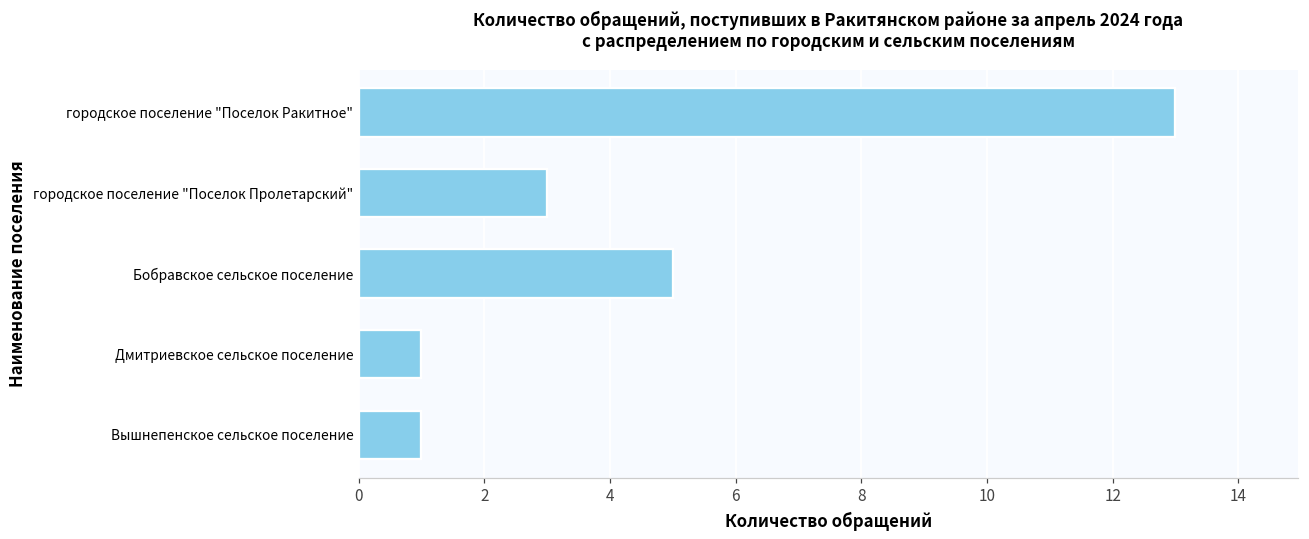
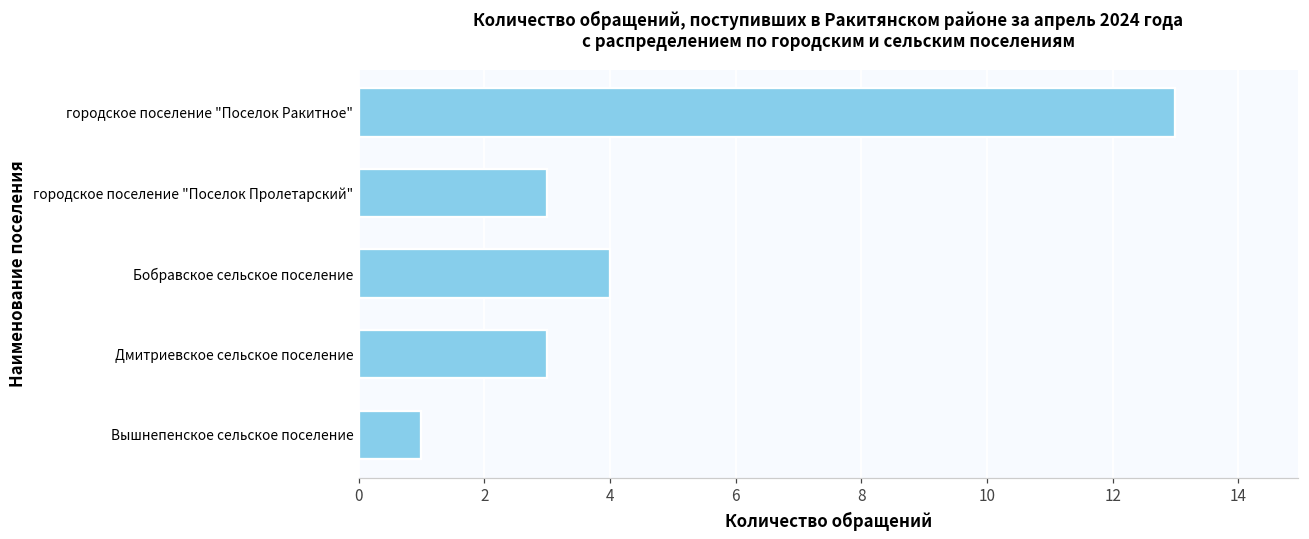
Бобравское сельское поселение: 5 -> 4
Дмитриевское сельское поселение: 1 -> 3
